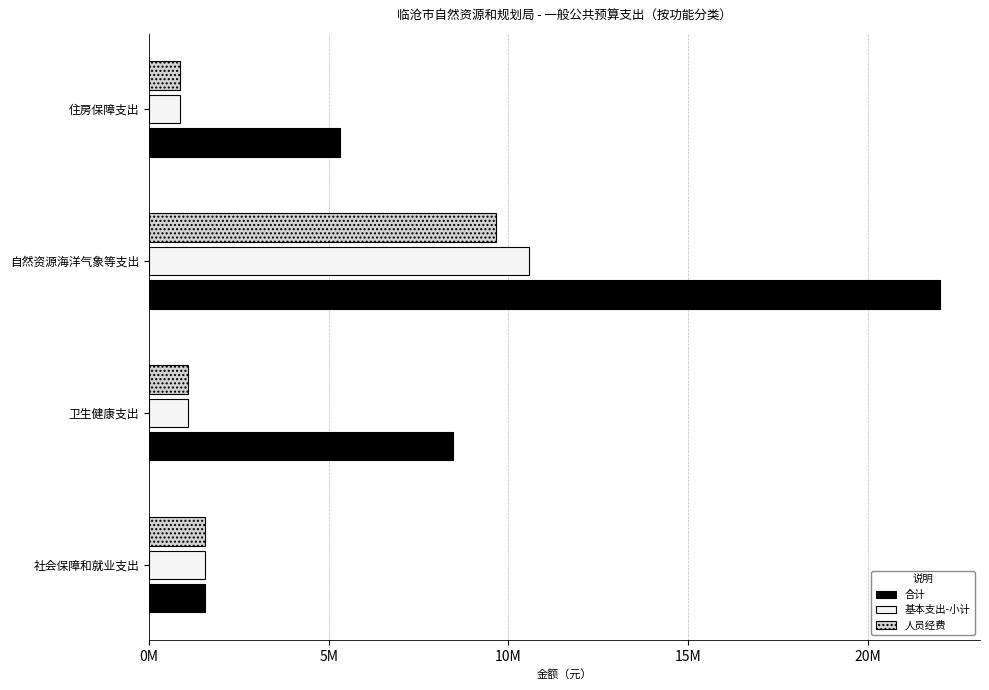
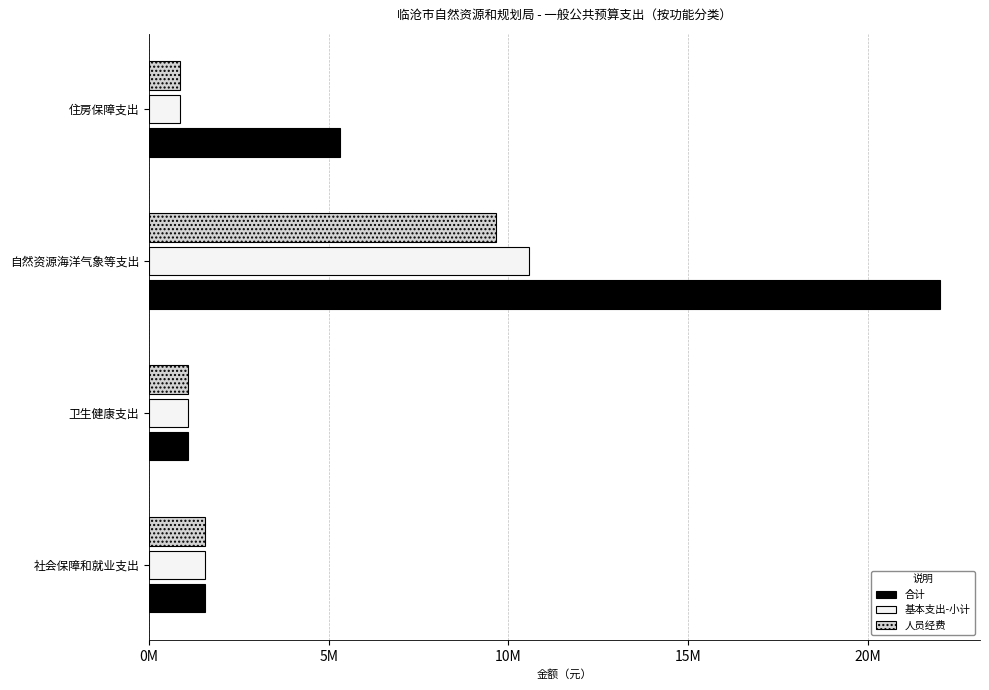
合计, 卫生健康支出: 8500000 -> 1100000
